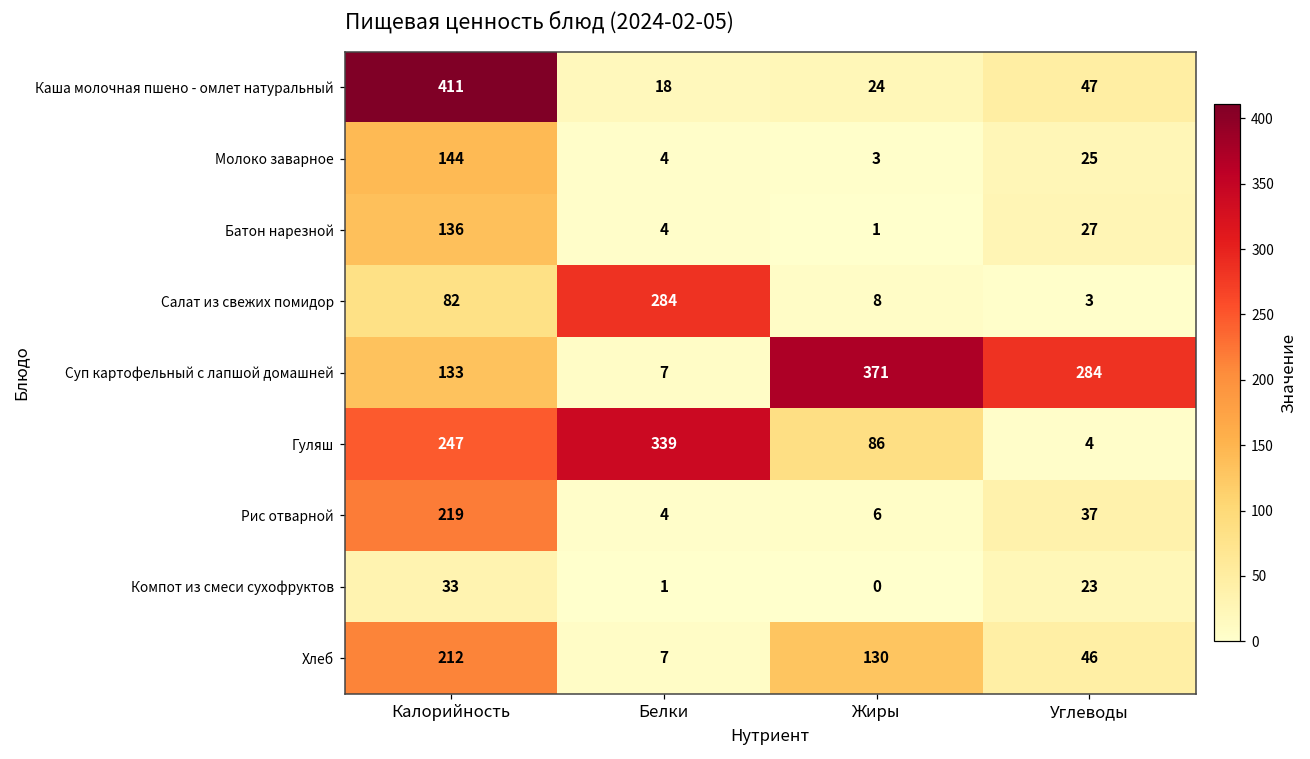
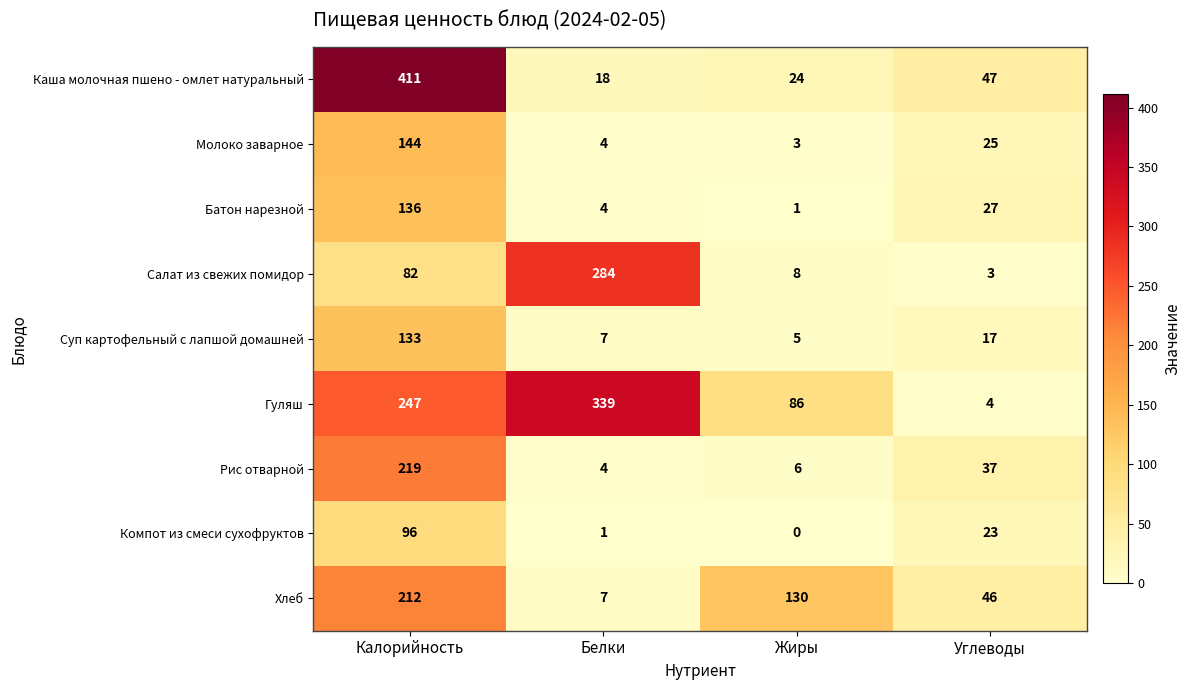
Суп картофельный с лапшой домашней, Жиры: 371 -> 5
Суп картофельный с лапшой домашней, Углеводы: 284 -> 17
Компот из смеси сухофруктов, Калорийность: 33 -> 96
